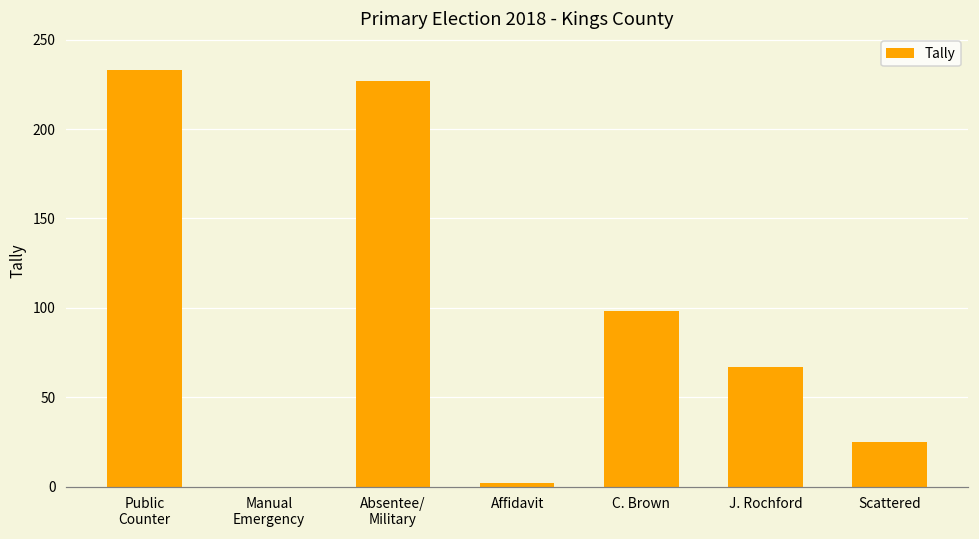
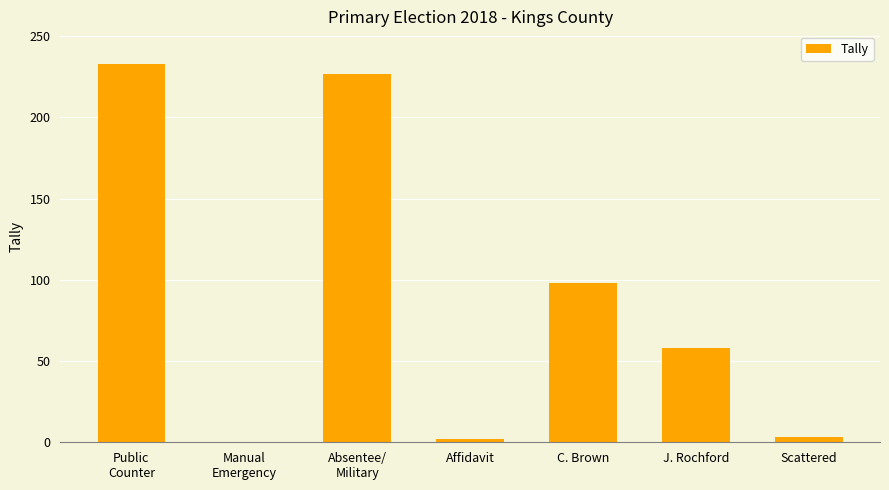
J. Rochford: 67 -> 58
Scattered: 25 -> 3
